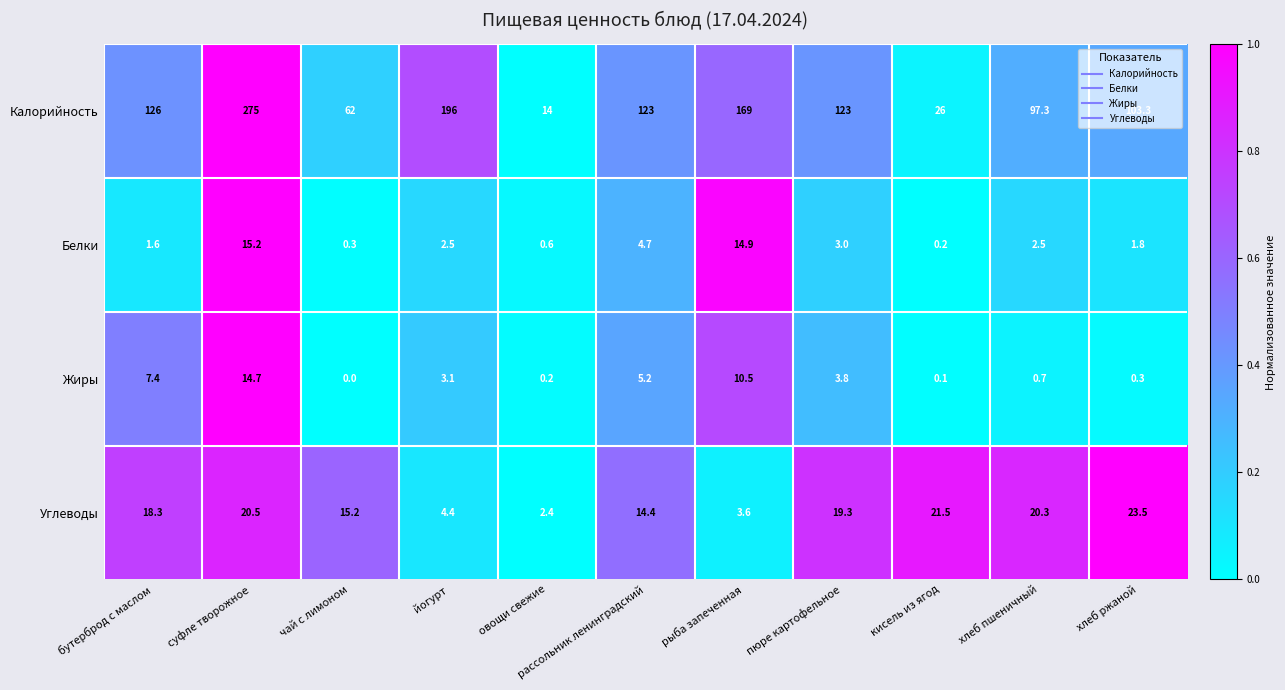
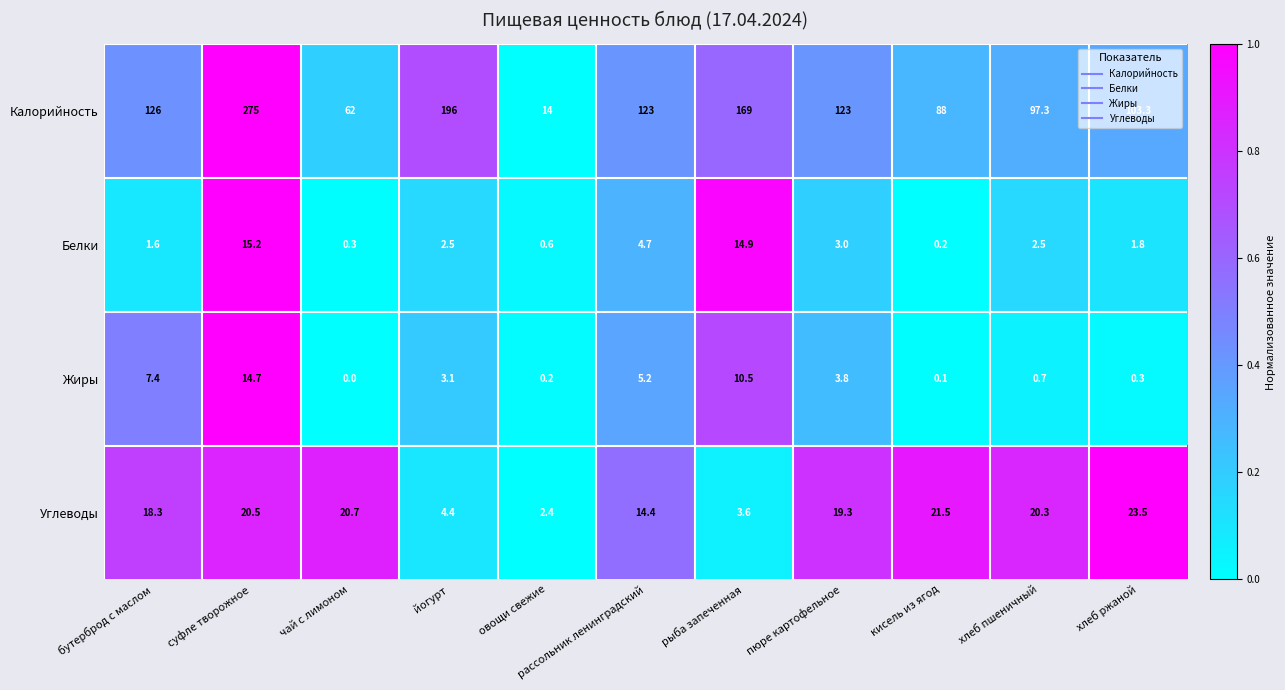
Калорийность, кисель из ягод: 26 -> 88
Углеводы, чай с лимоном: 15.2 -> 20.7
